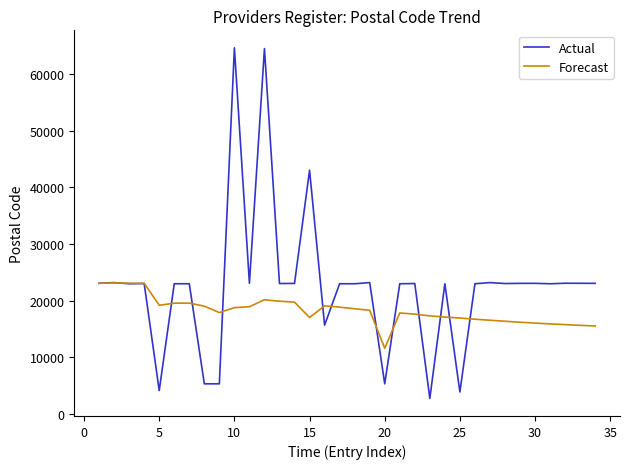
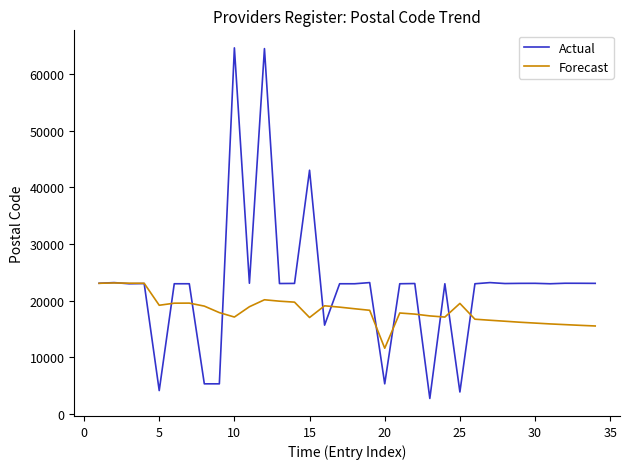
Forecast, 10: 19000 -> 17000
Forecast, 25: 17000 -> 20000
